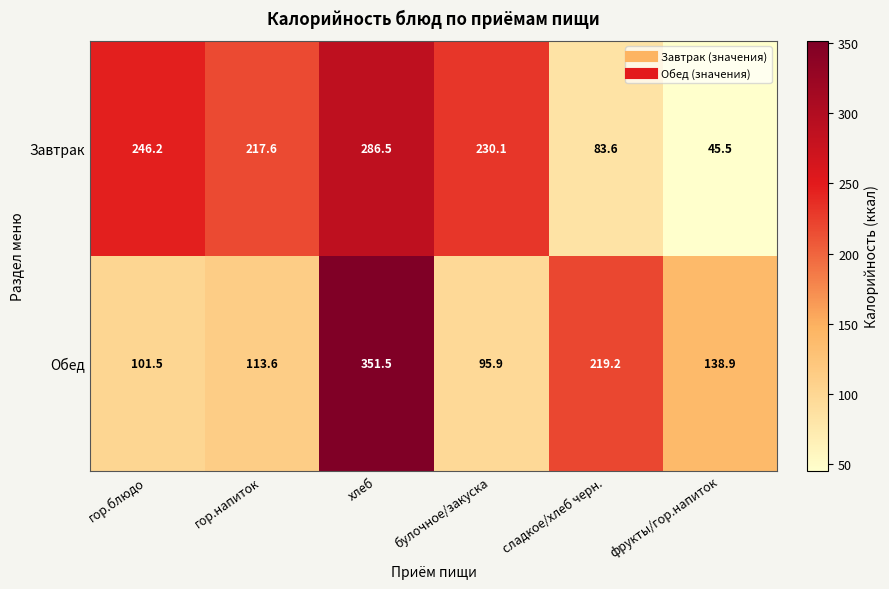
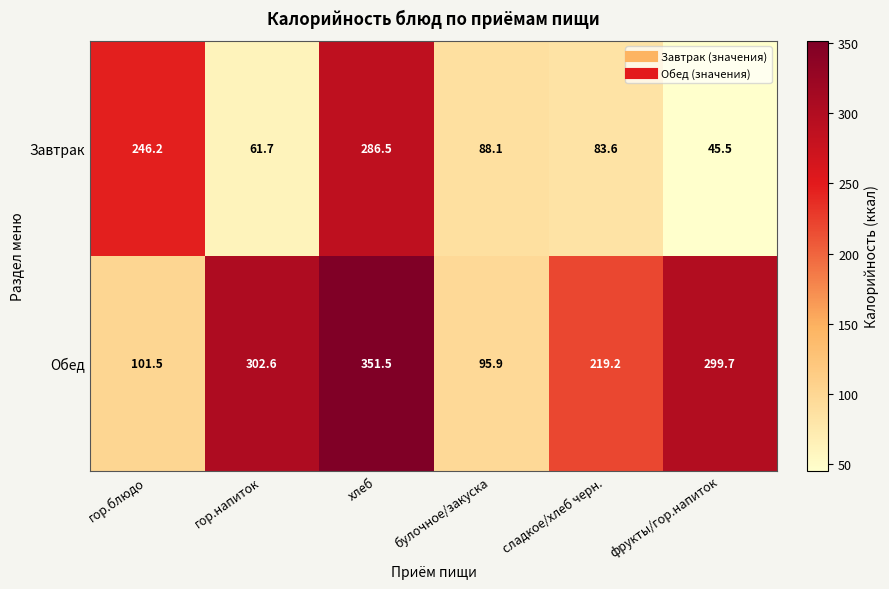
Завтрак, гор.напиток: 217.6 -> 61.7
Завтрак, булочное/закуска: 230.1 -> 88.1
Обед, гор.напиток: 113.6 -> 302.6
Обед, фрукты/гор.напиток: 138.9 -> 299.7
